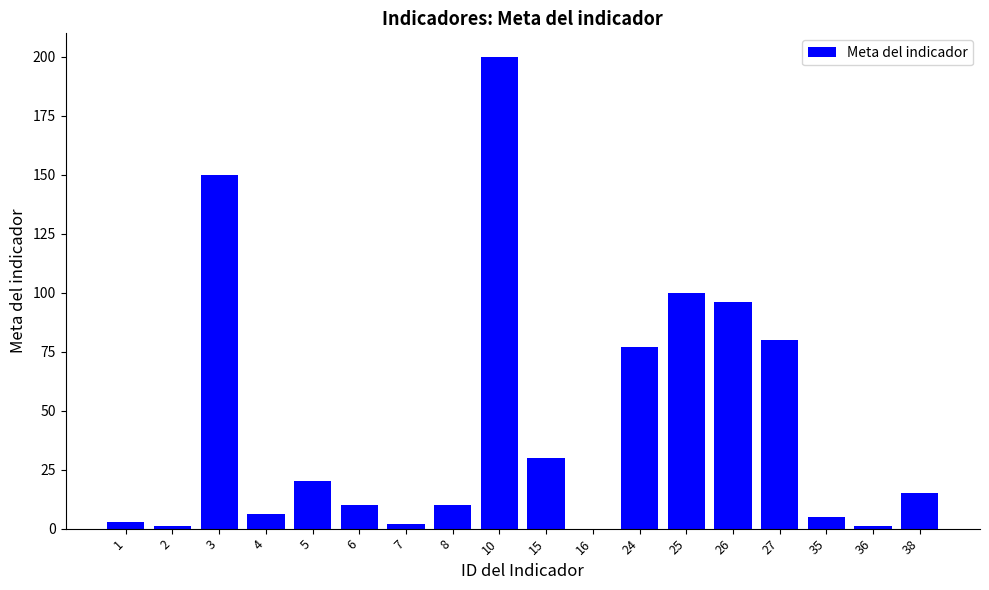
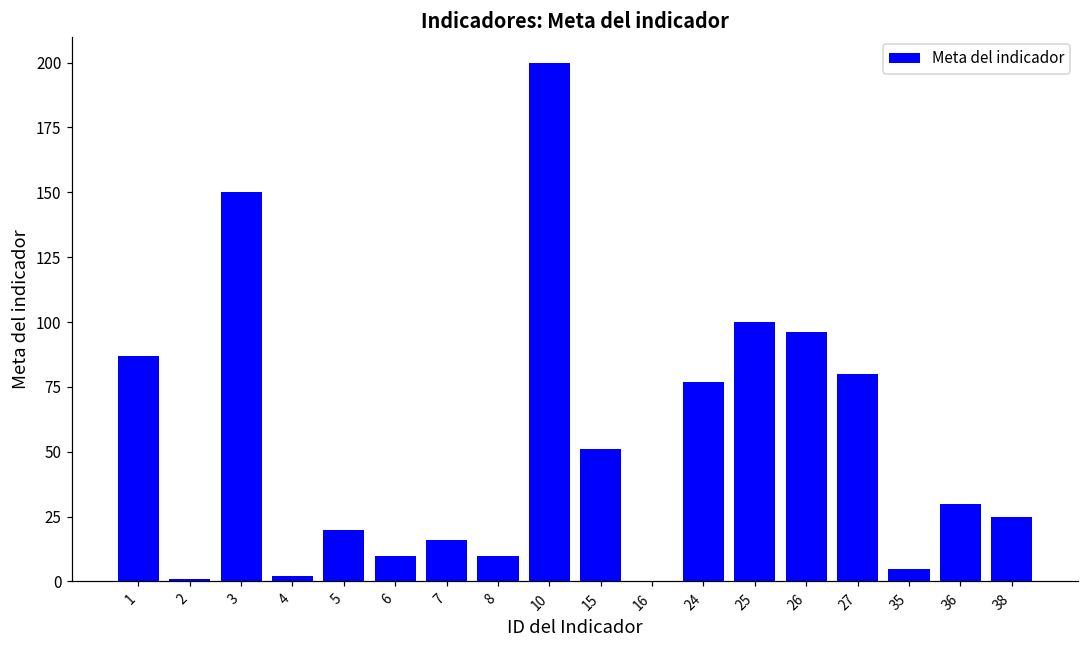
1: 3 -> 87
4: 6 -> 2
7: 2 -> 16
15: 30 -> 51
36: 1 -> 30
38: 15 -> 25
